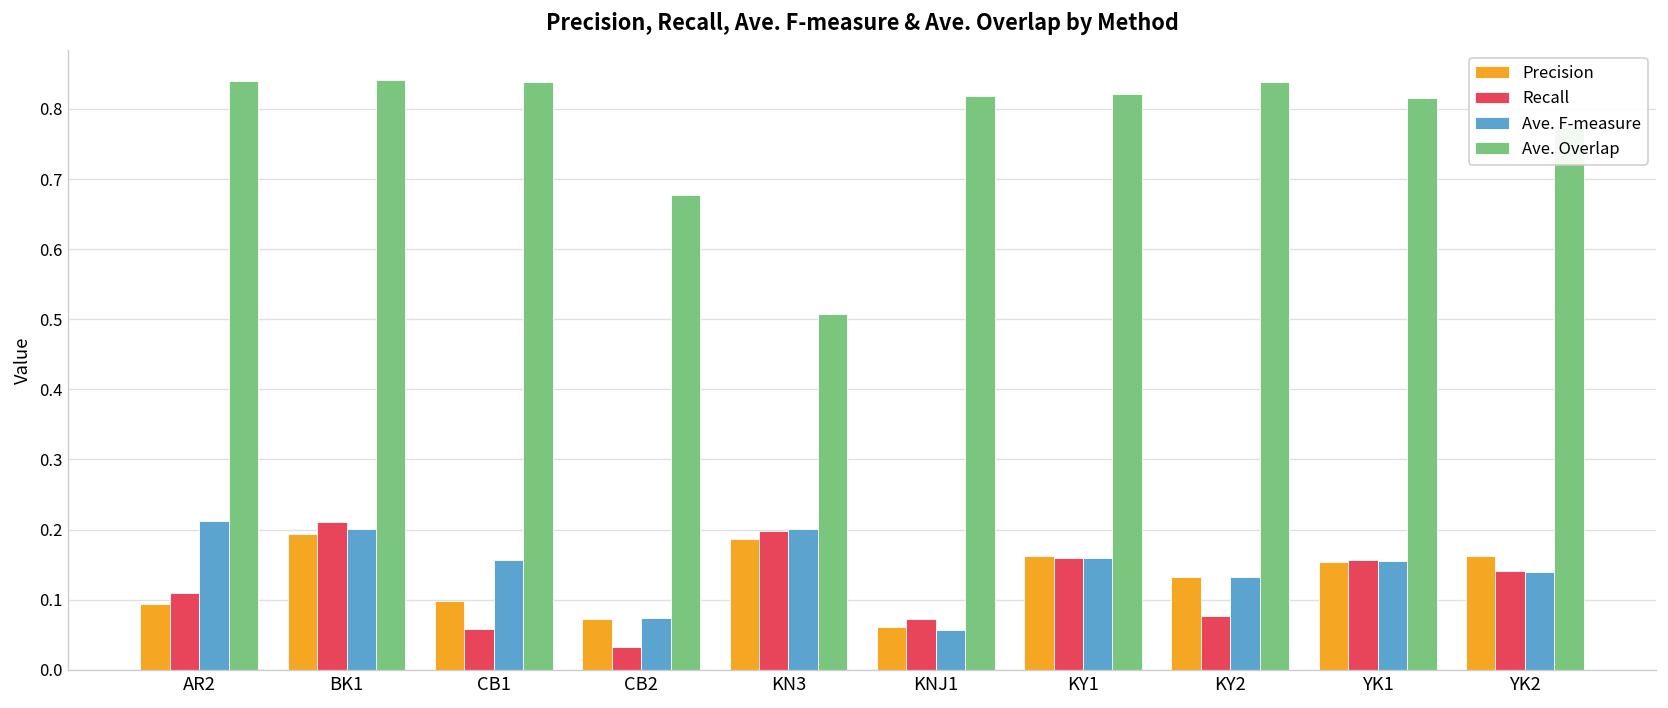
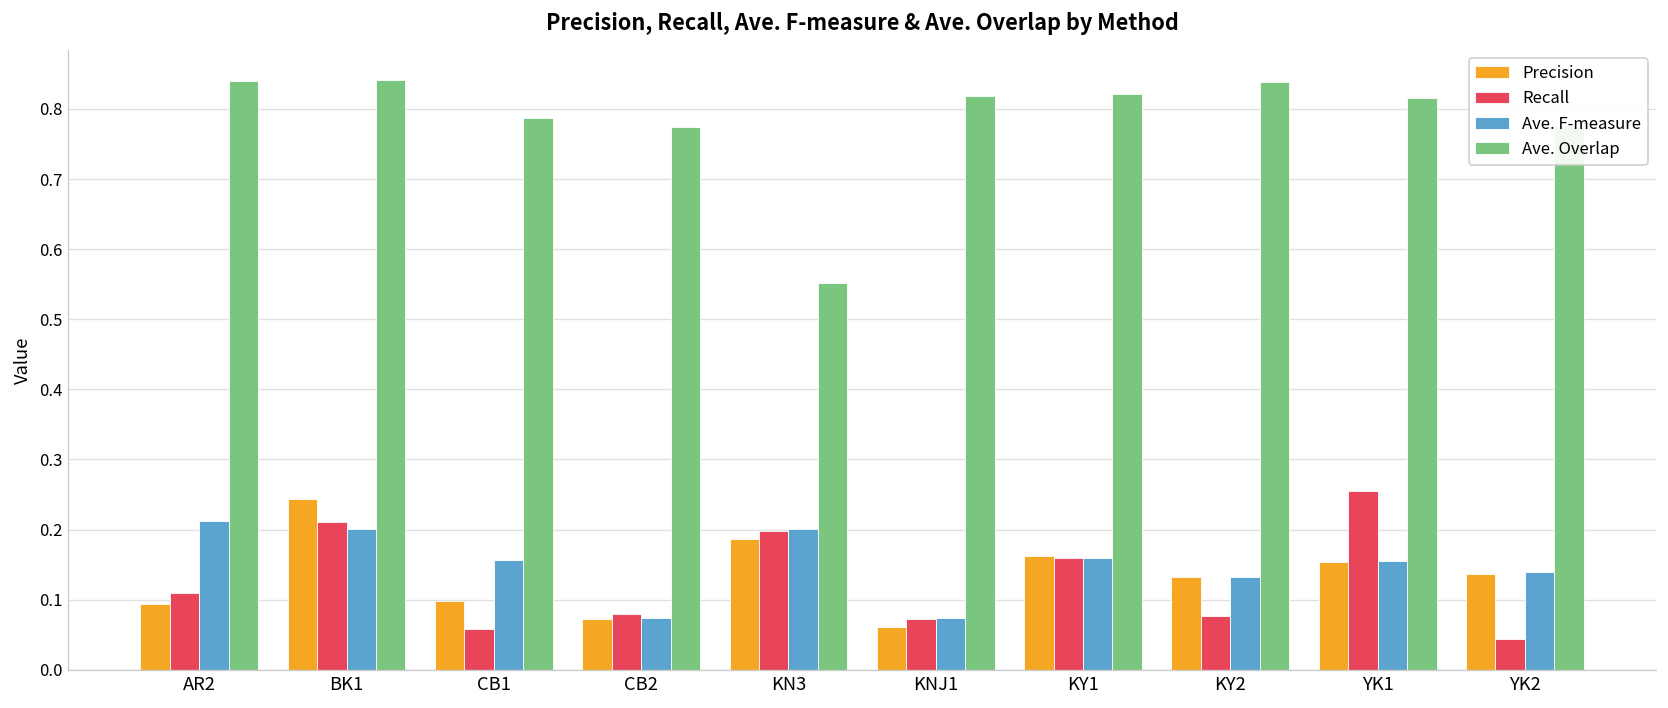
Precision, BK1: 0.19 -> 0.24
Ave. Overlap, CB1: 0.84 -> 0.79
Recall, CB2: 0.03 -> 0.08
Ave. Overlap, CB2: 0.68 -> 0.77
Ave. Overlap, KN3: 0.51 -> 0.55
Ave. F-measure, KNJ1: 0.06 -> 0.07
Recall, YK1: 0.16 -> 0.26
Precision, YK2: 0.16 -> 0.14
Recall, YK2: 0.14 -> 0.04
